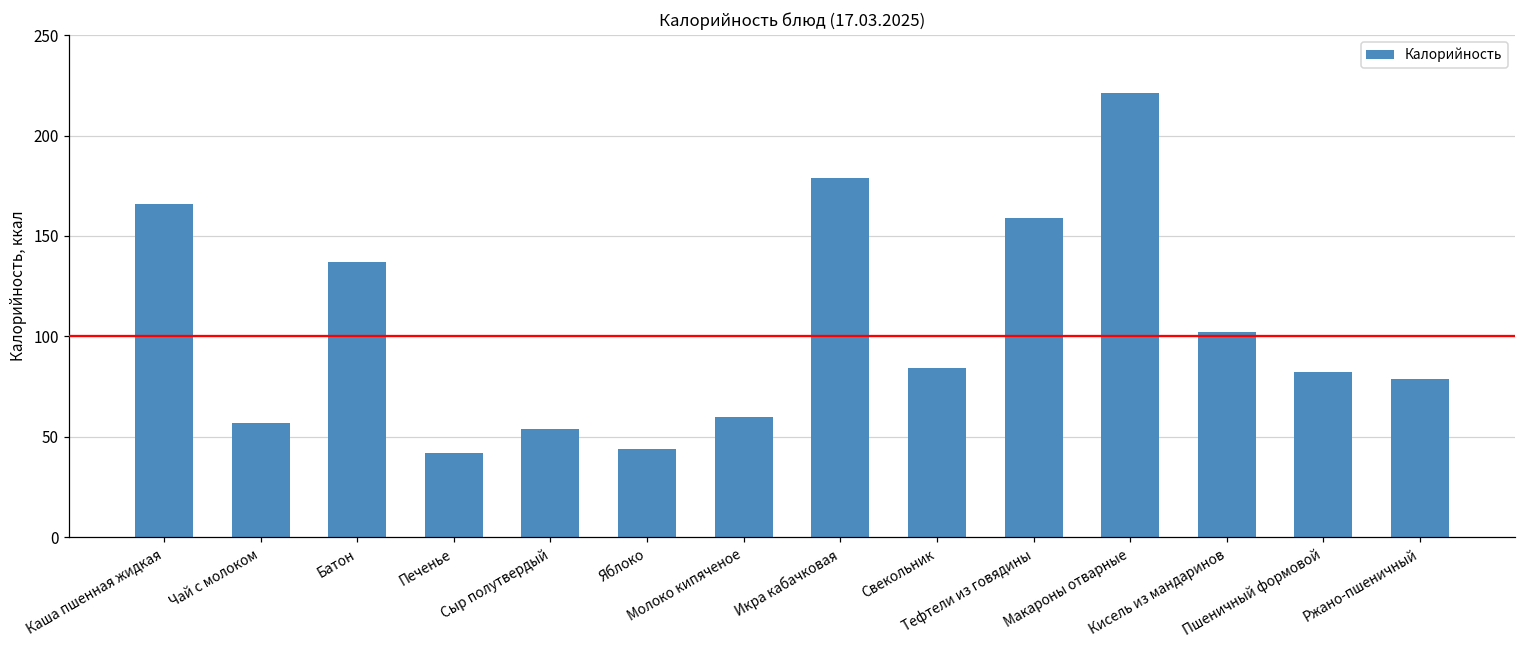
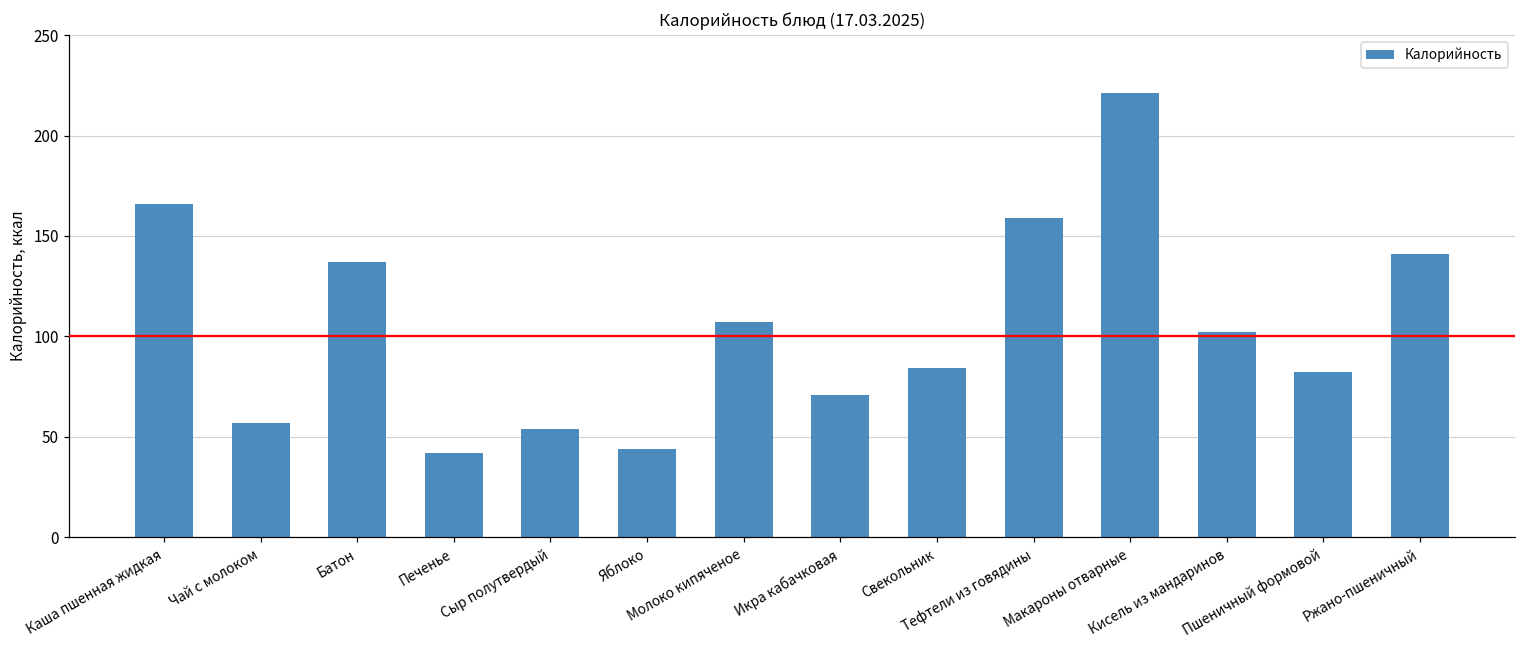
Молоко кипяченое: 60 -> 107
Икра кабачковая: 179 -> 71
Ржано-пшеничный: 79 -> 141
